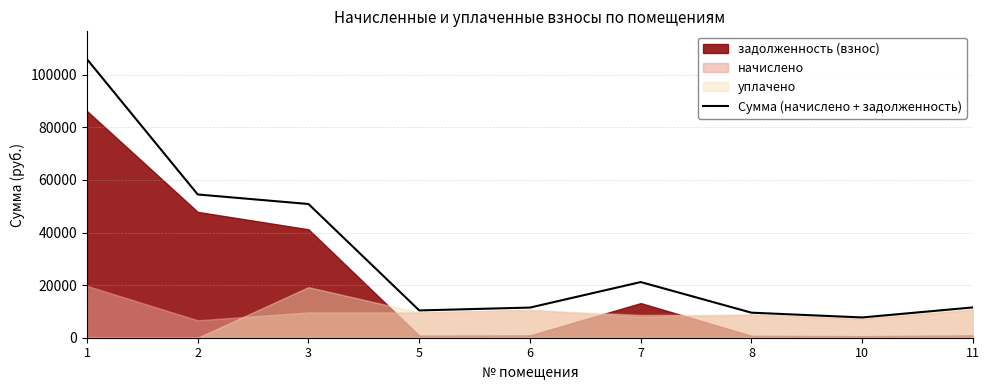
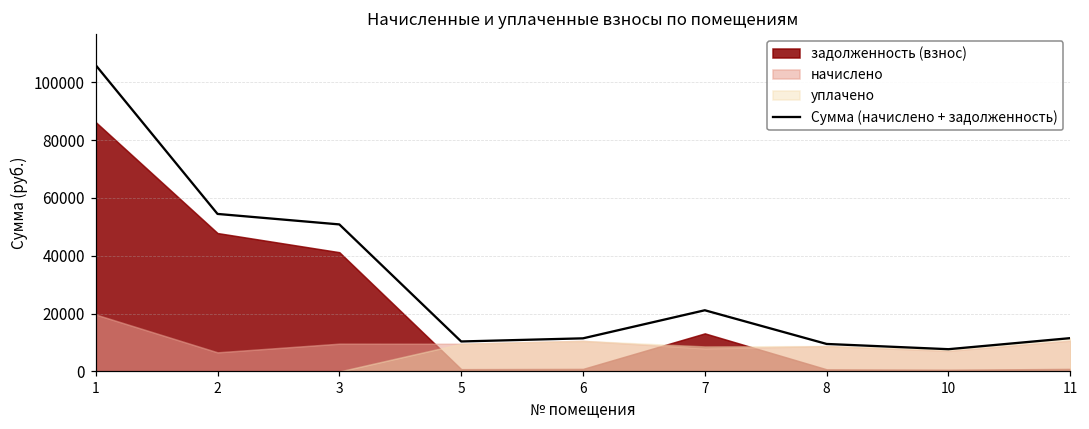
уплачено, 3: 19000 -> 0
